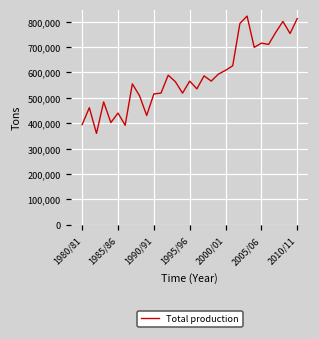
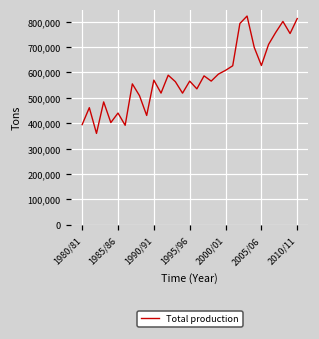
1990/91: 520,000 -> 570,000
2005/06: 720,000 -> 630,000
